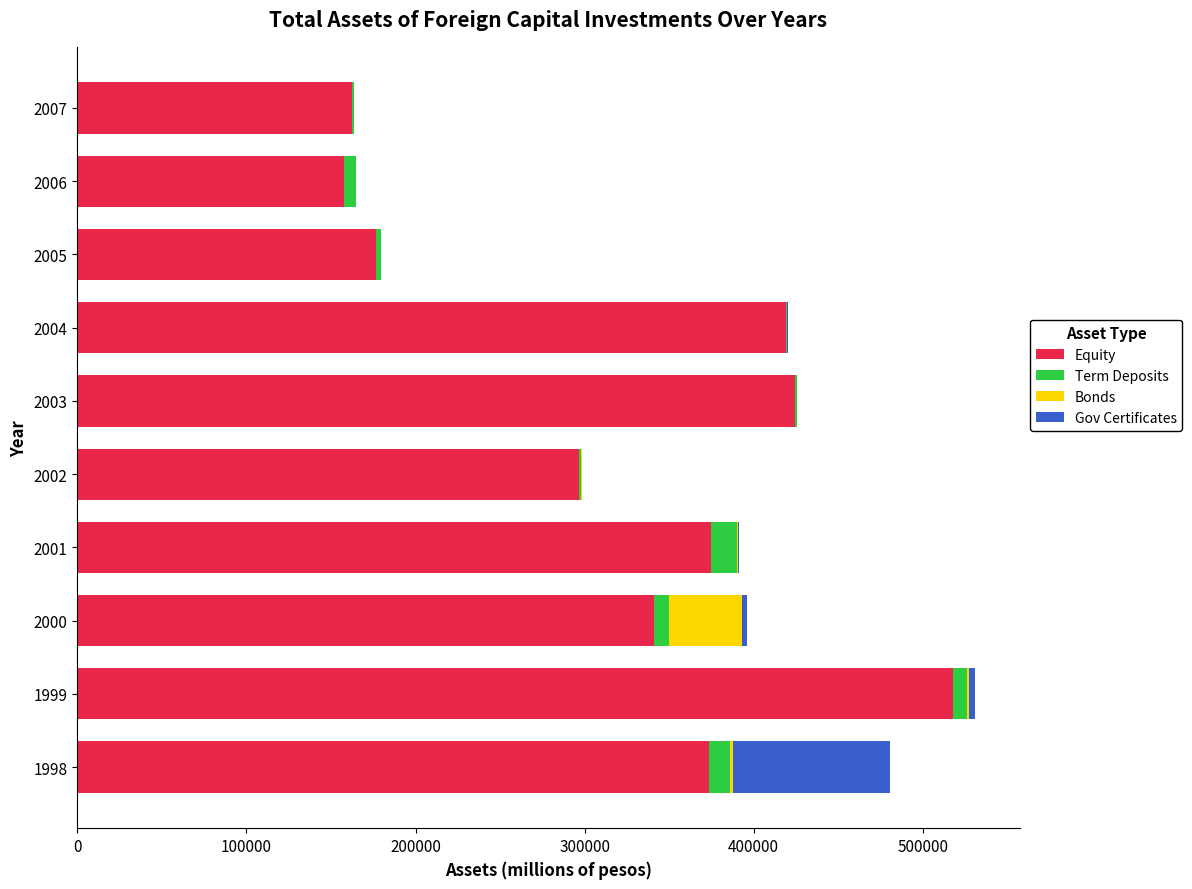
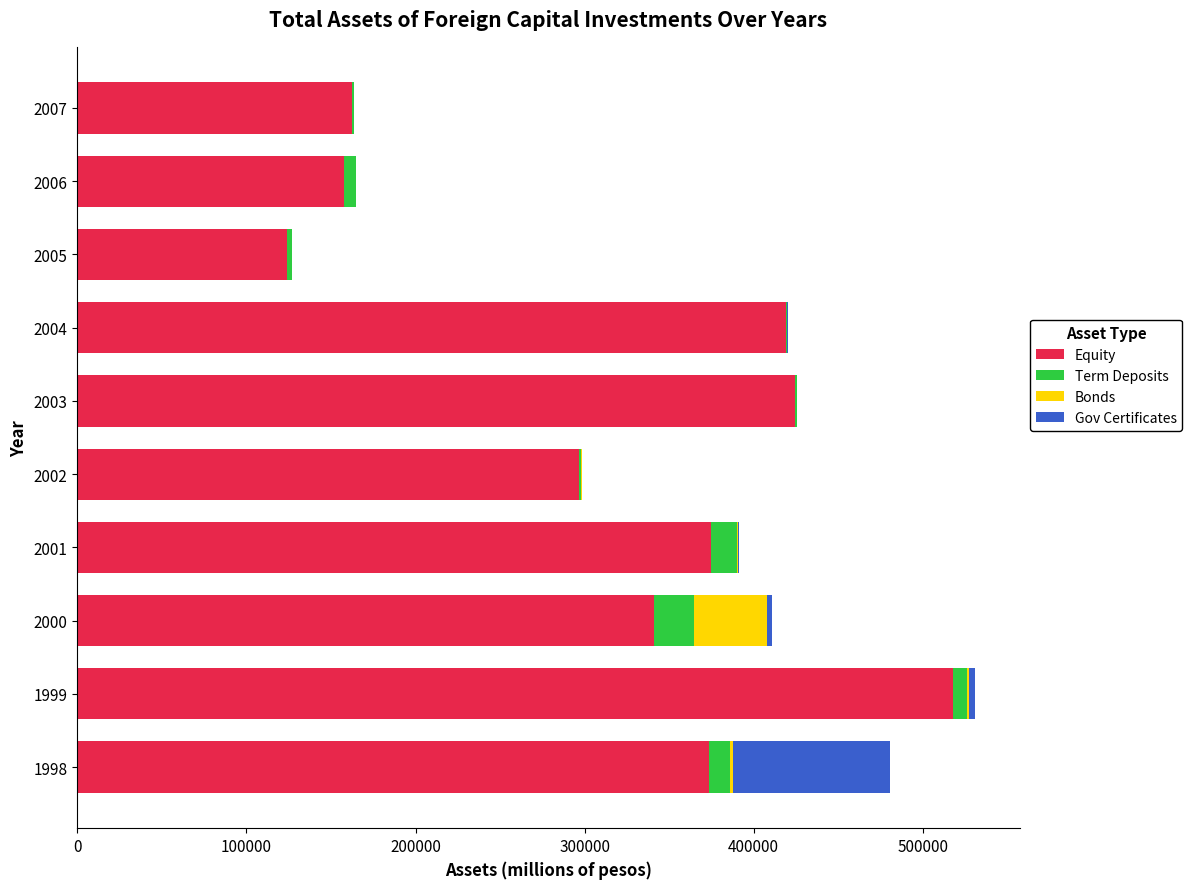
Equity, 2005: 177000 -> 124000
Term Deposits, 2000: 9000 -> 24000
